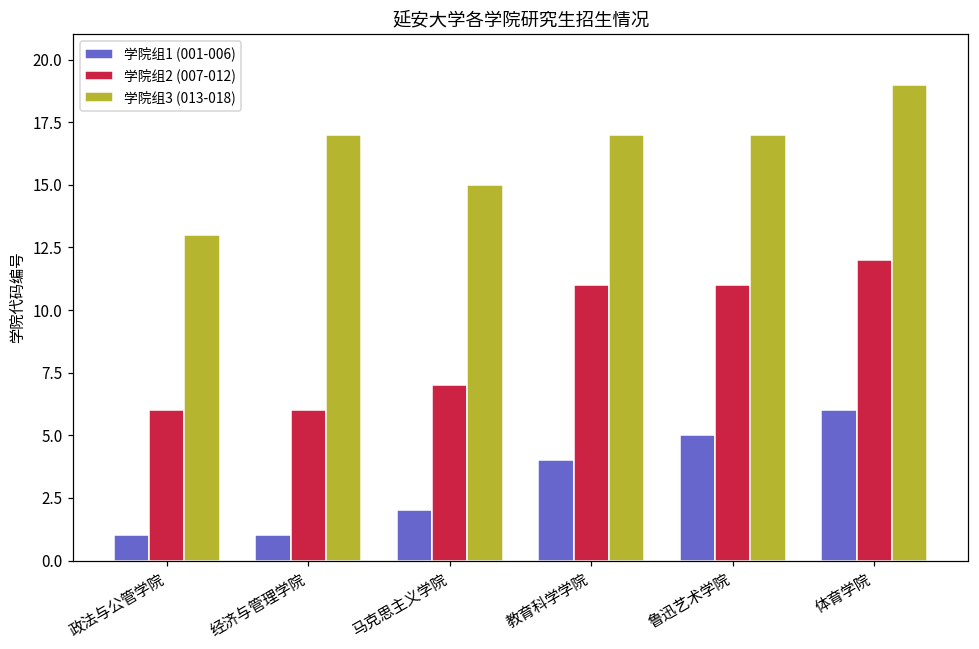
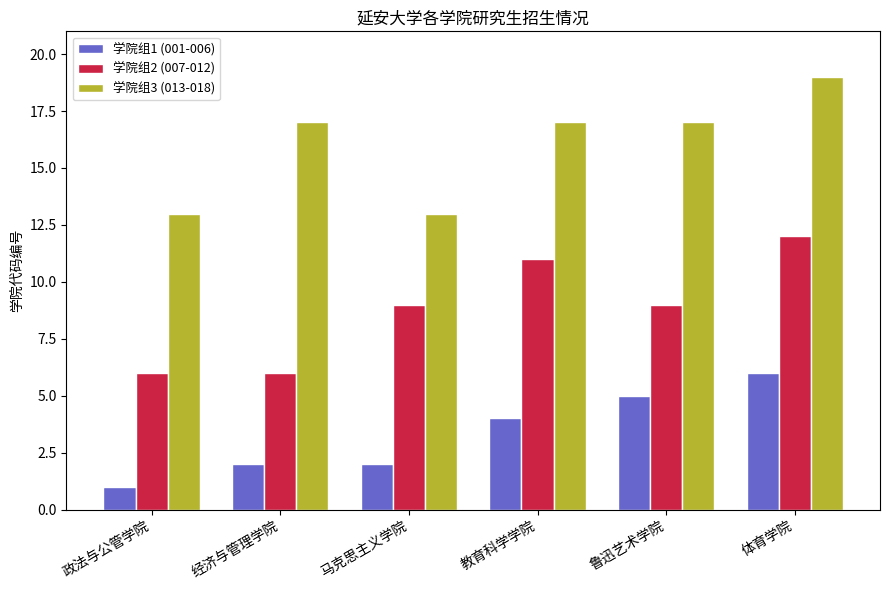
学院组1 (001-006), 经济与管理学院: 1 -> 2
学院组2 (007-012), 马克思主义学院: 7 -> 9
学院组3 (013-018), 马克思主义学院: 15 -> 13
学院组2 (007-012), 鲁迅艺术学院: 11 -> 9
